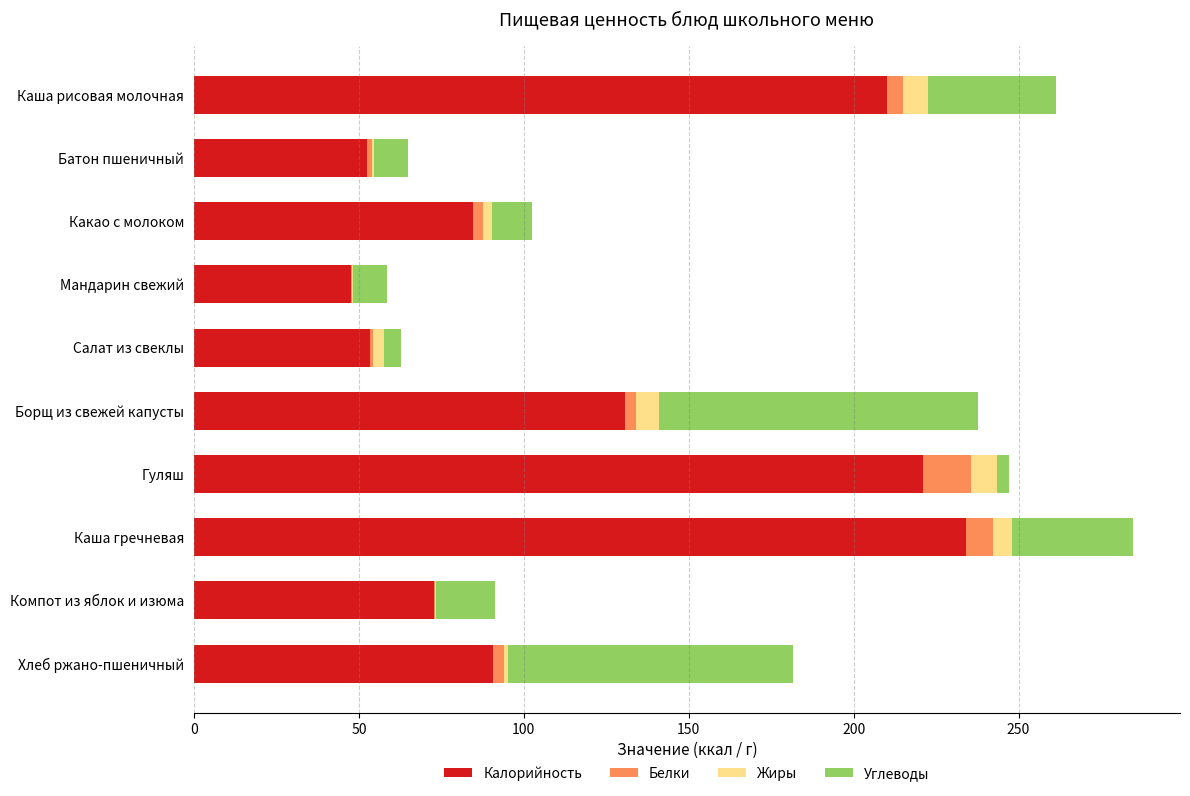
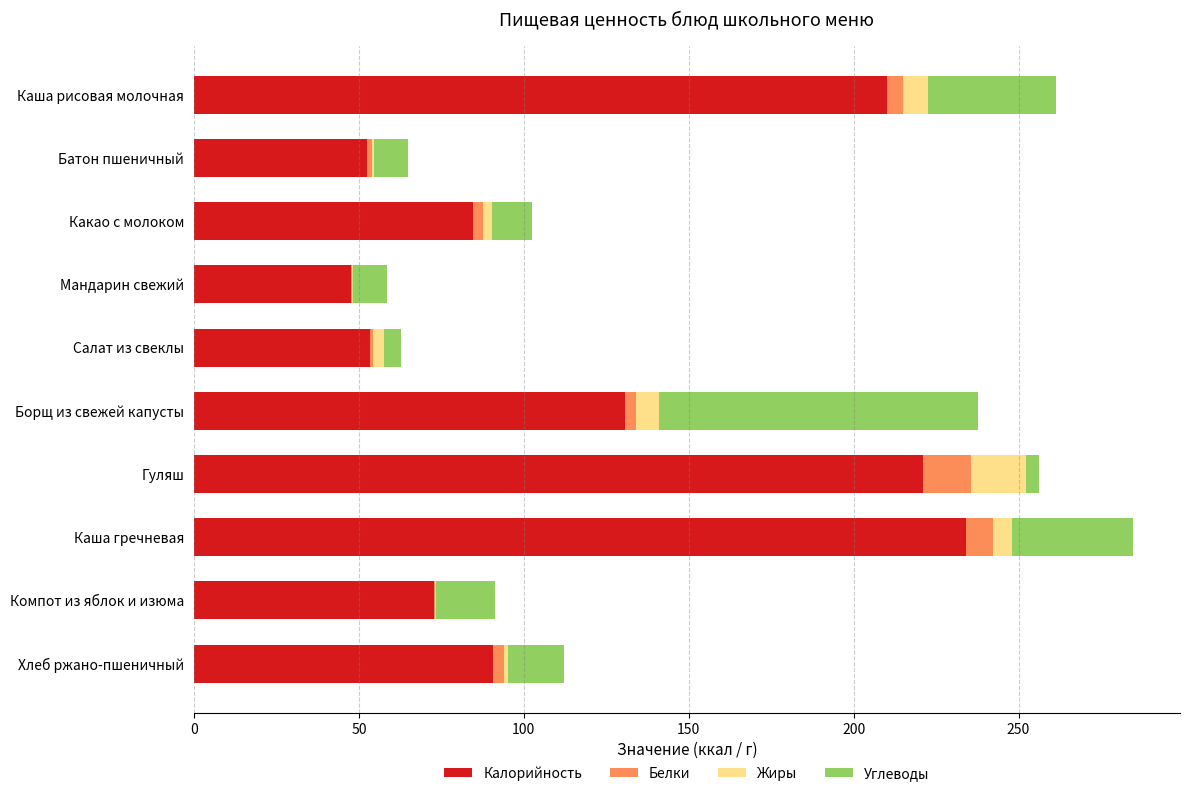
Жиры, Гуляш: 8 -> 17
Углеводы, Хлеб ржано-пшеничный: 86 -> 17
